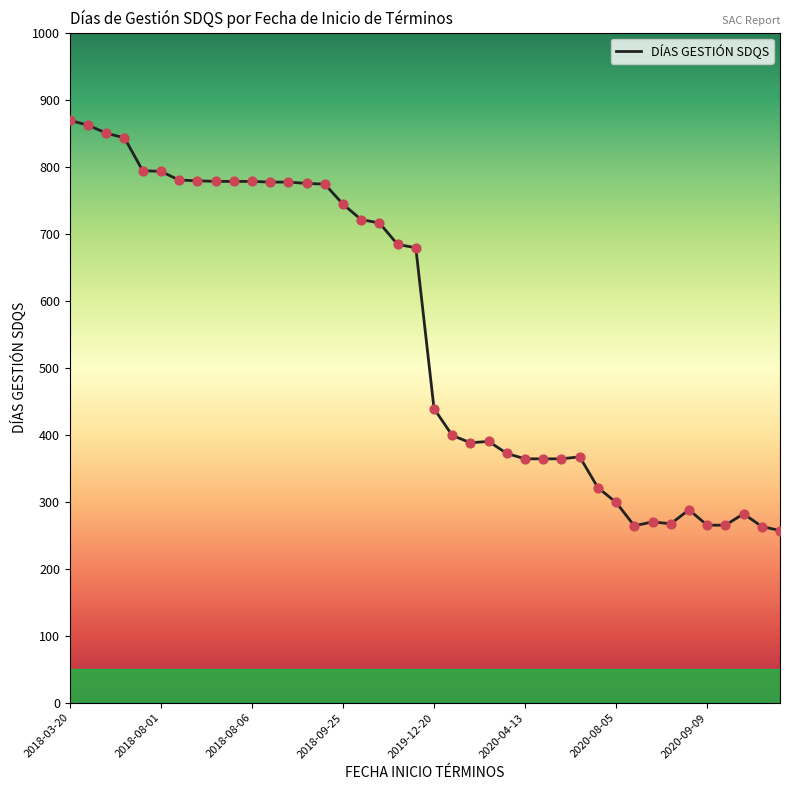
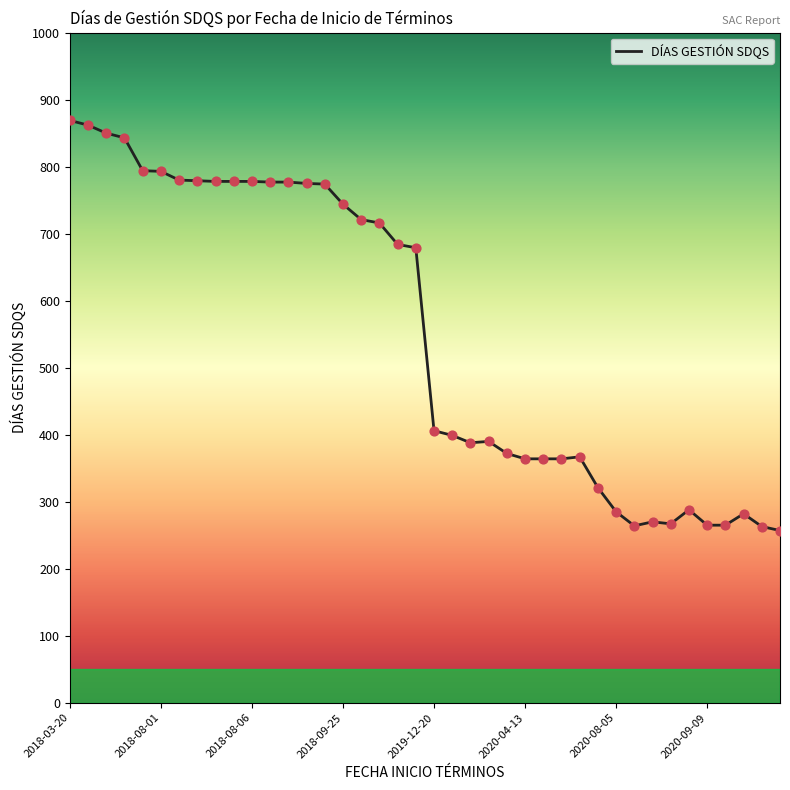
2019-12-20: 440 -> 410
2020-08-05: 300 -> 290
